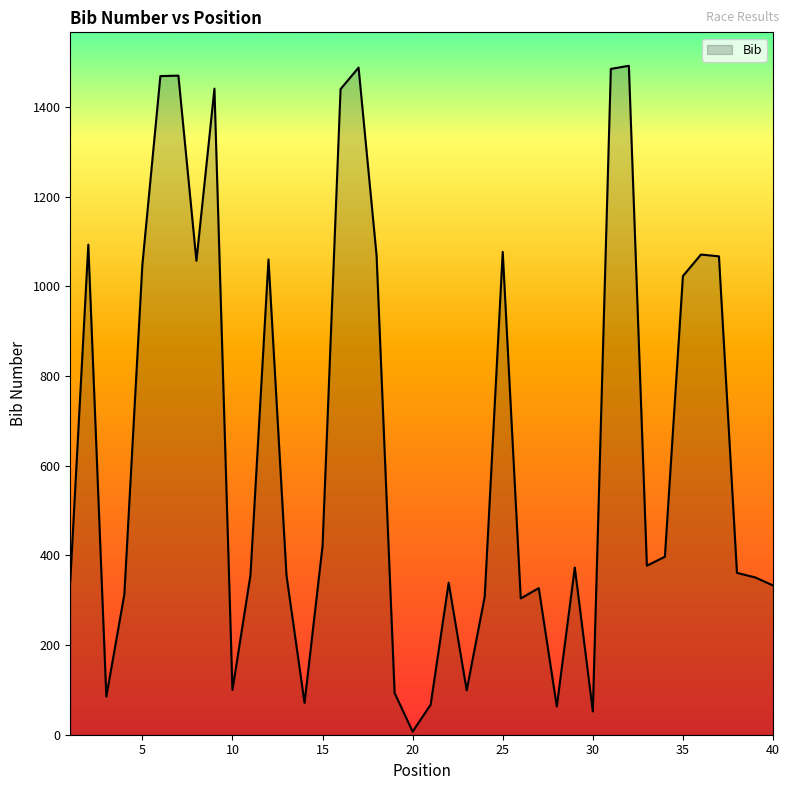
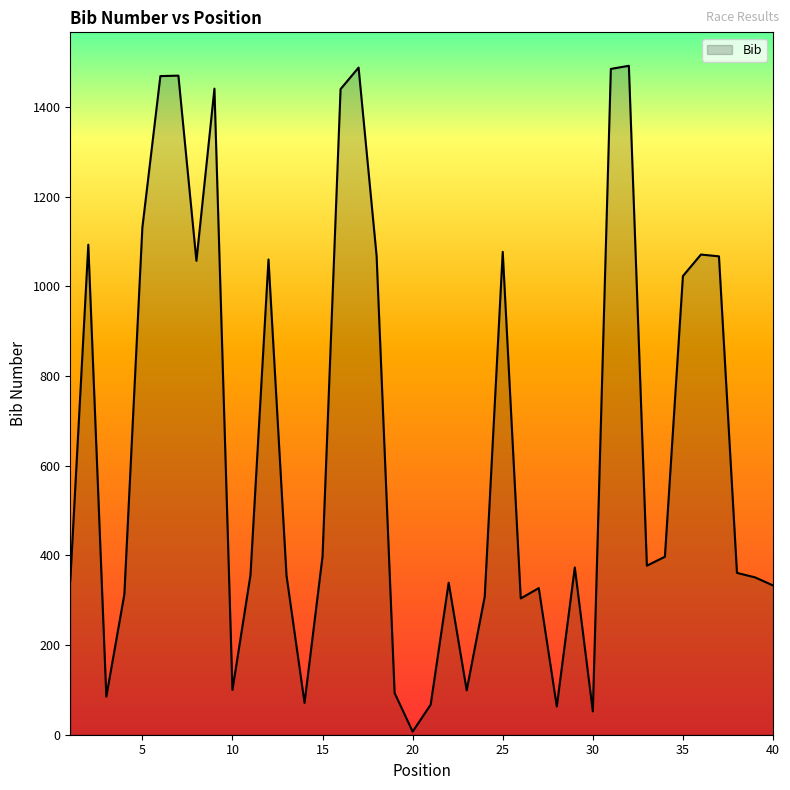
5: 1050 -> 1130
15: 420 -> 400
